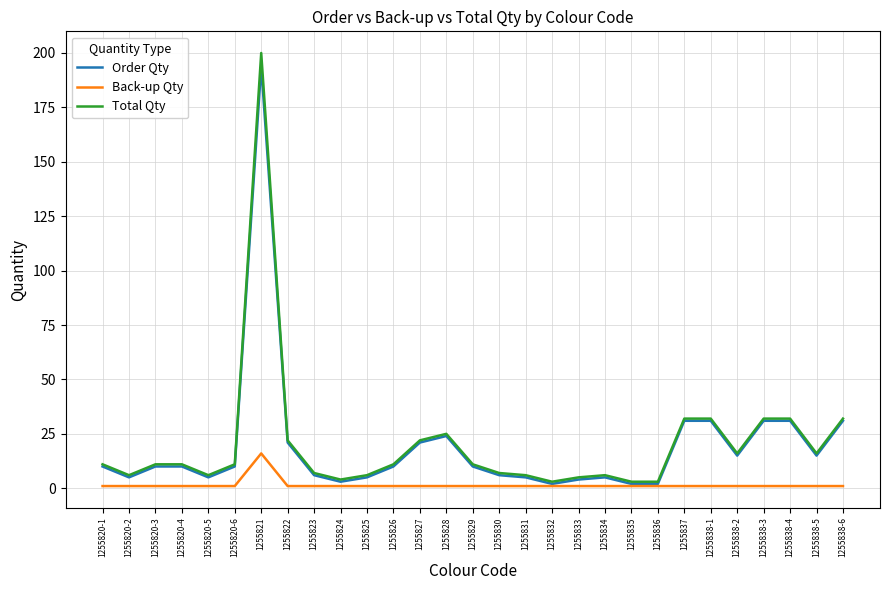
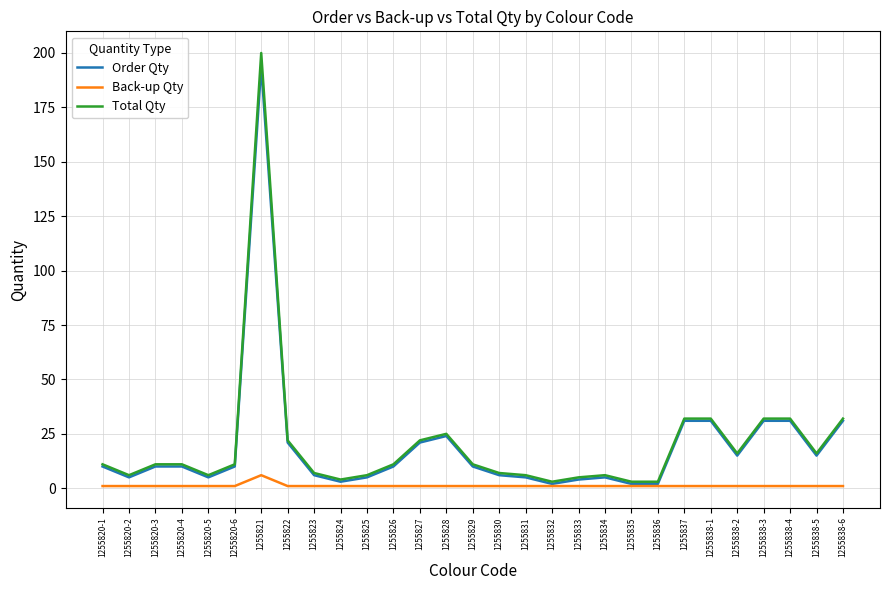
Back-up Qty, 1255821: 16 -> 6
